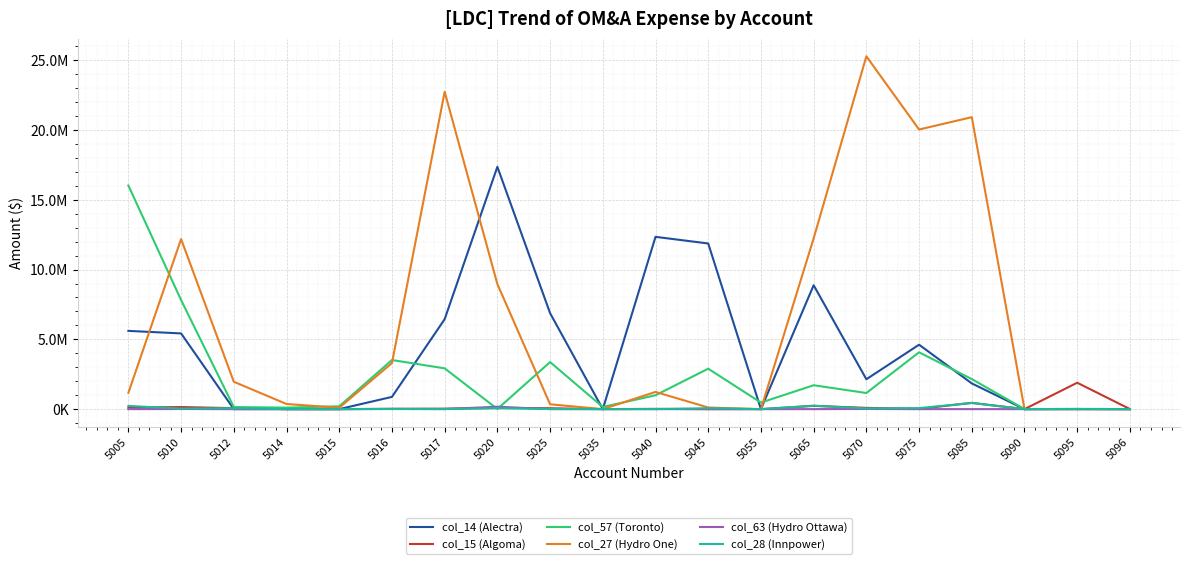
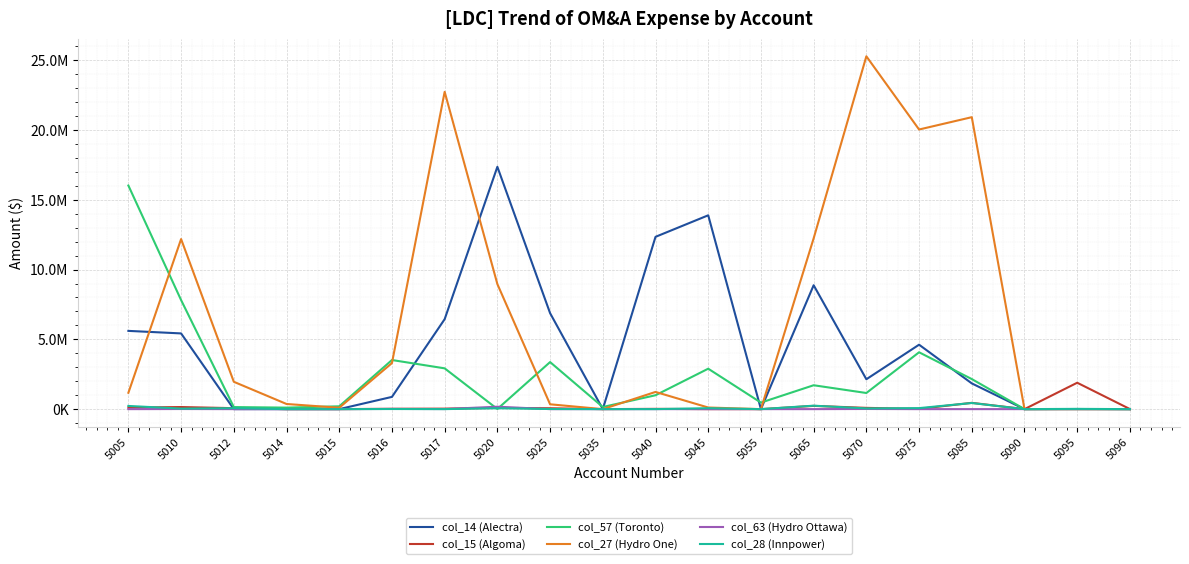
col_14 (Alectra), 5045: 11900000 -> 13900000
